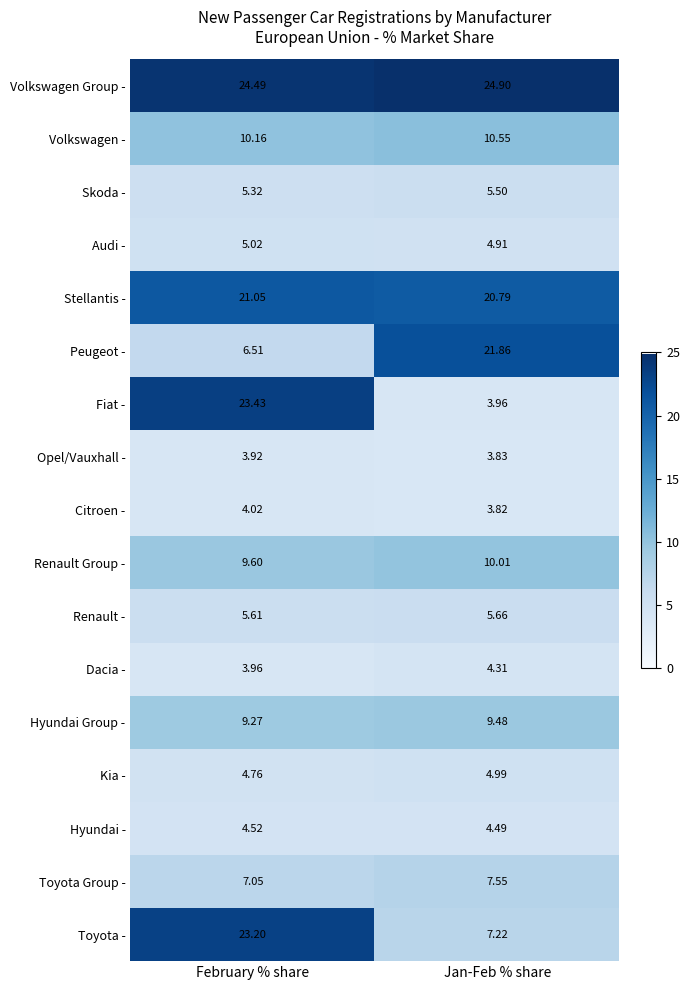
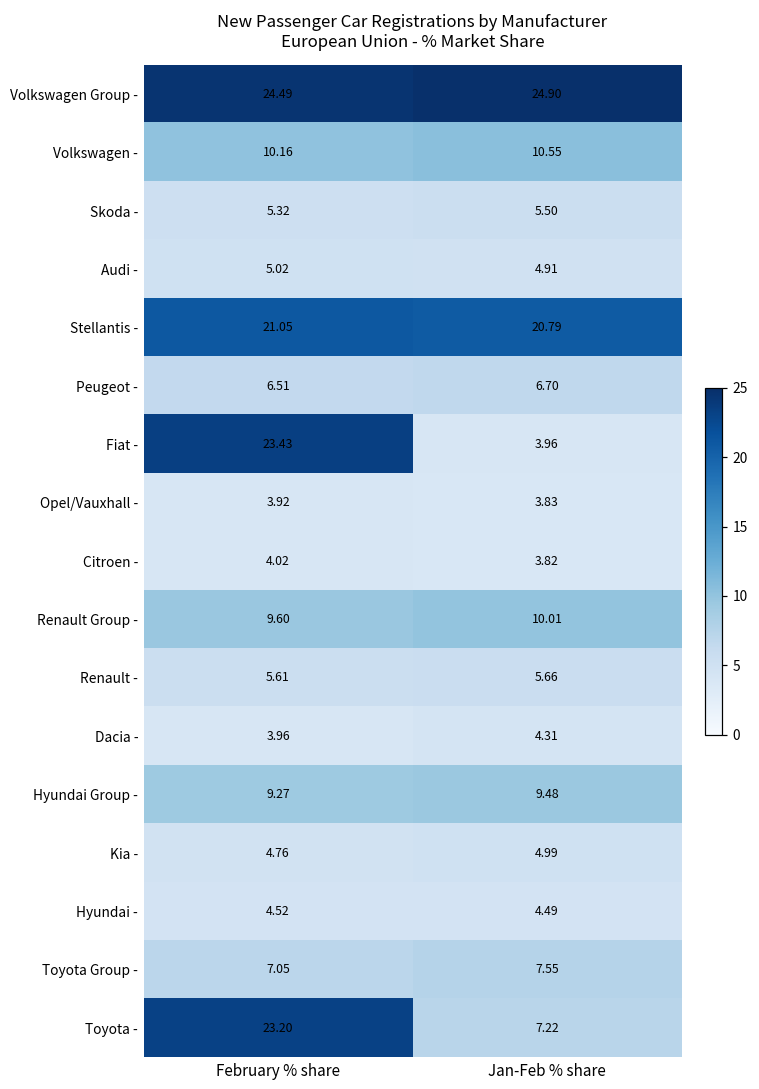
Peugeot -, Jan-Feb % share: 21.86 -> 6.70
